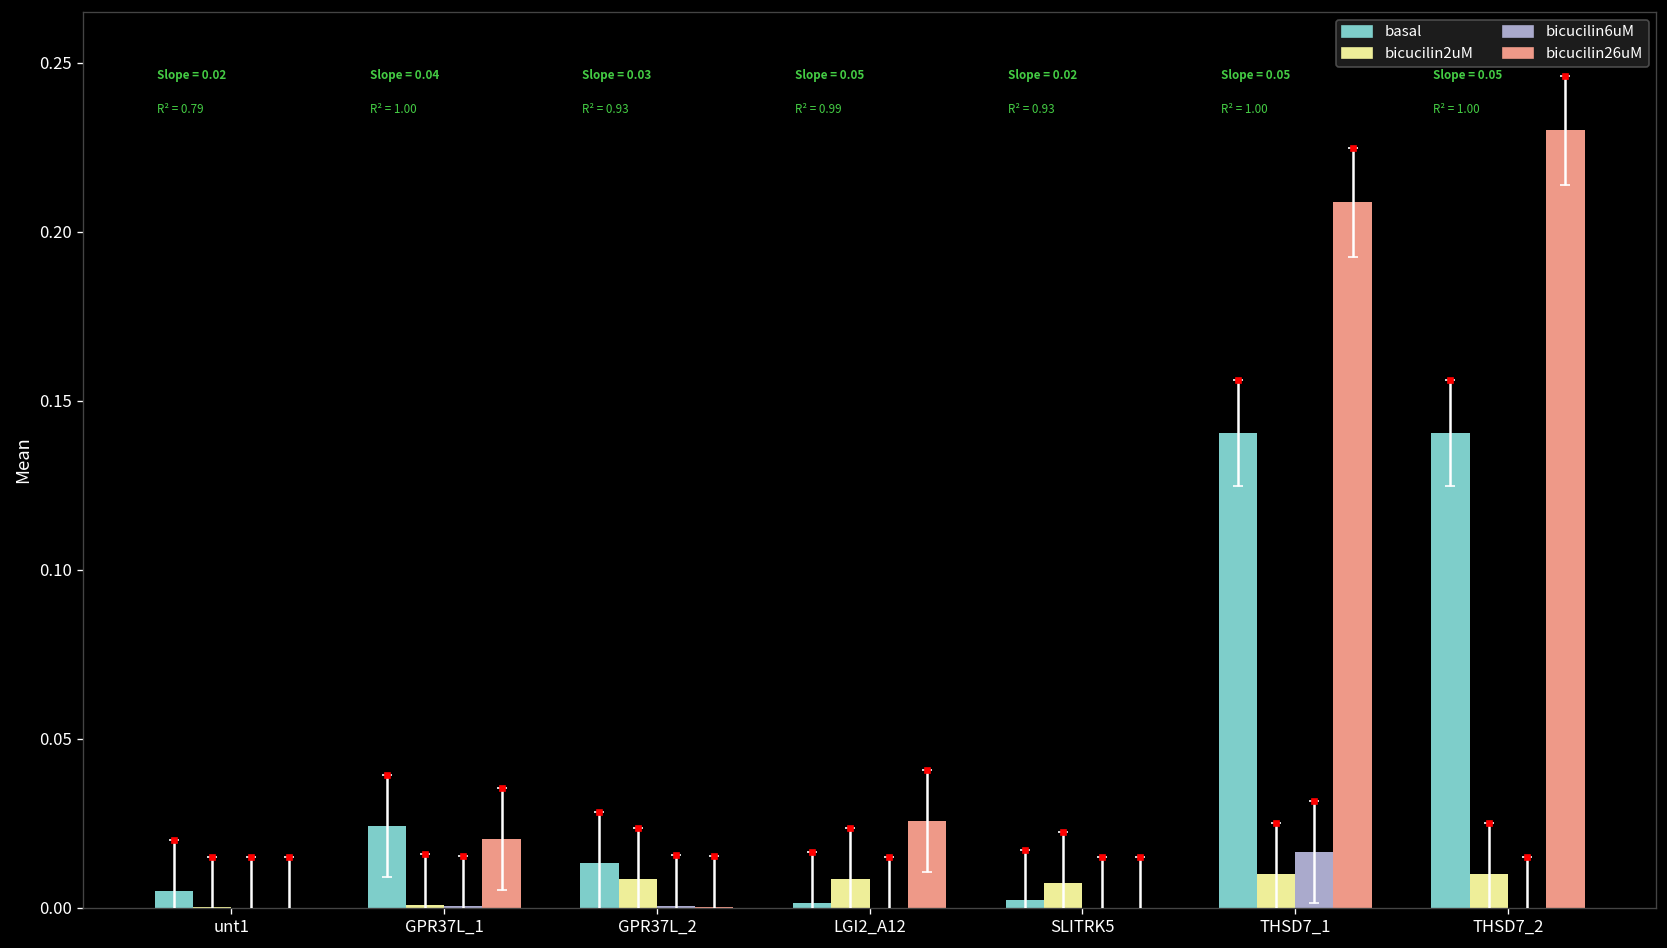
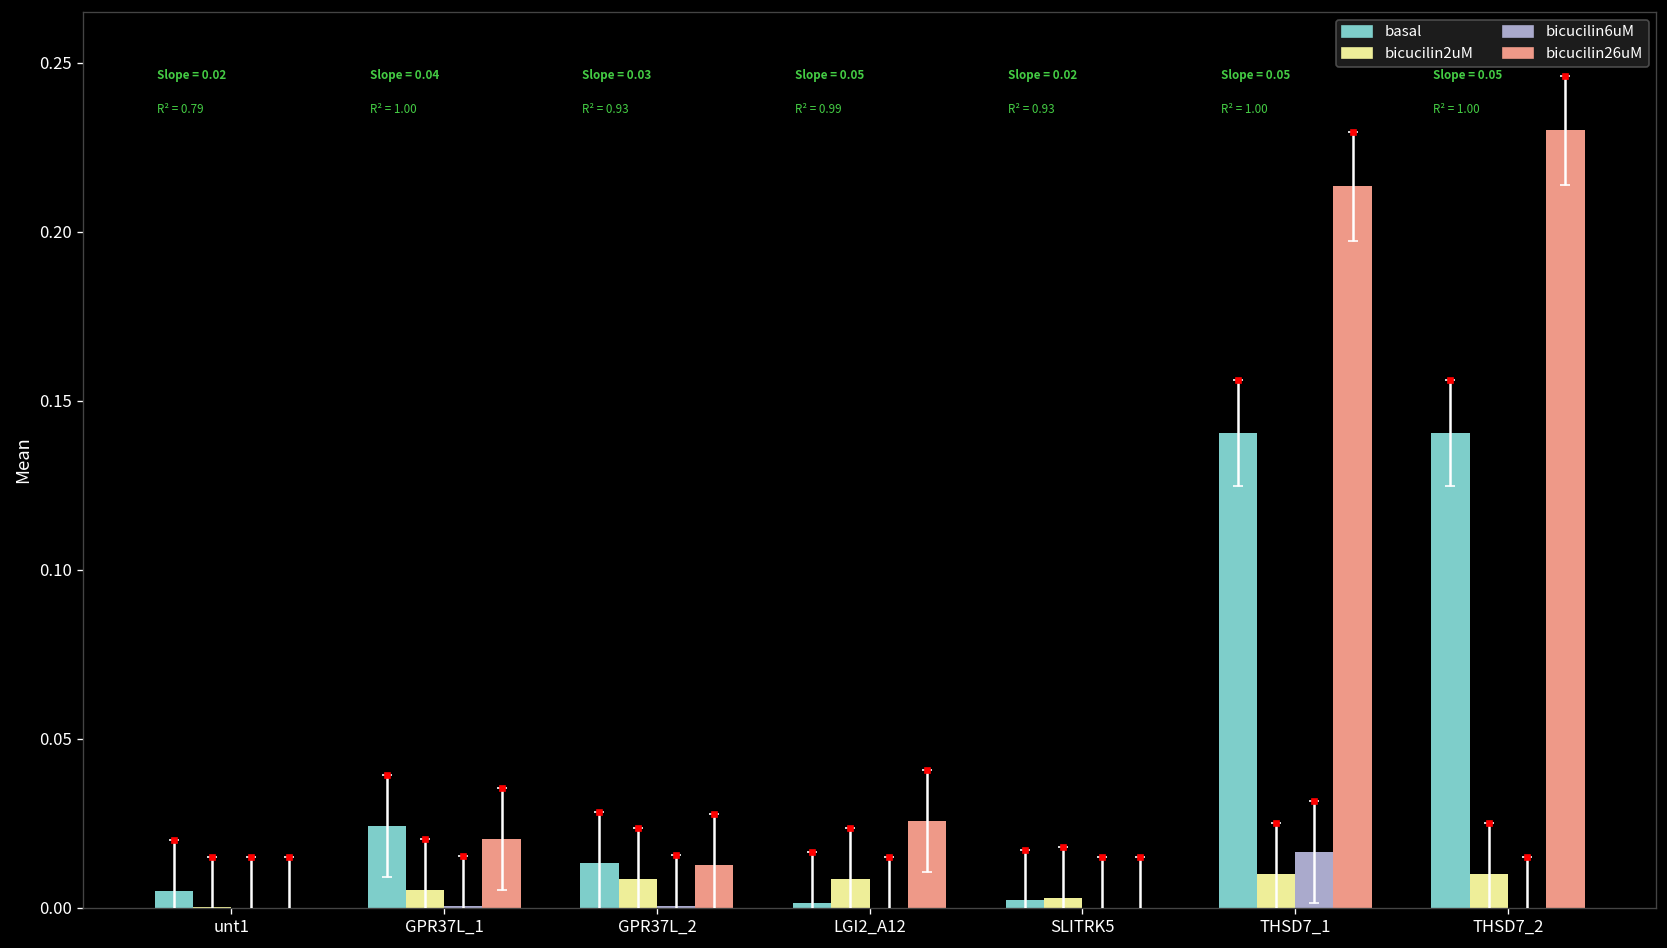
bicucilin2uM, GPR37L_1: 0.001 -> 0.005
bicucilin26uM, GPR37L_2: 0.000 -> 0.013
bicucilin2uM, SLITRK5: 0.007 -> 0.003
bicucilin26uM, THSD7_1: 0.209 -> 0.213
